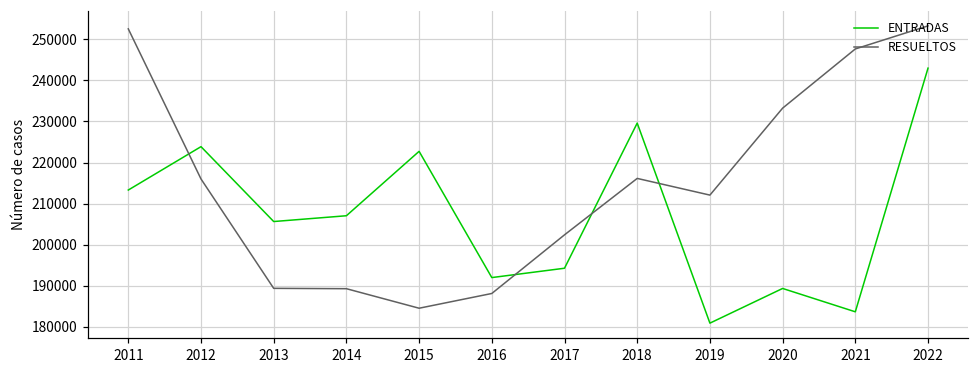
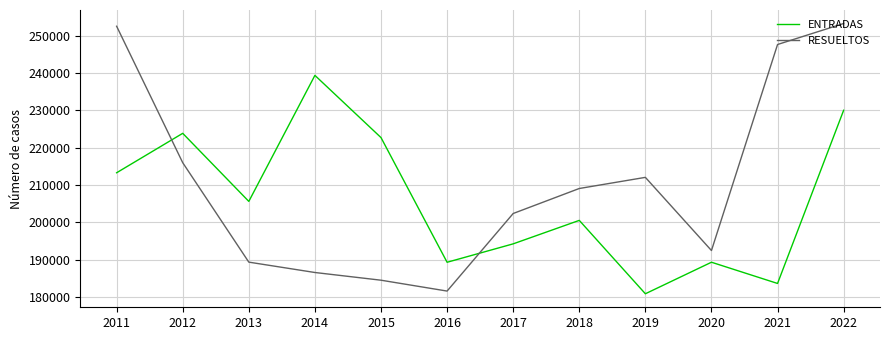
ENTRADAS, 2014: 207000 -> 239000
RESUELTOS, 2014: 189000 -> 187000
ENTRADAS, 2016: 192000 -> 189000
RESUELTOS, 2016: 188000 -> 182000
ENTRADAS, 2018: 230000 -> 201000
RESUELTOS, 2018: 216000 -> 209000
RESUELTOS, 2020: 233000 -> 192000
ENTRADAS, 2022: 243000 -> 230000
